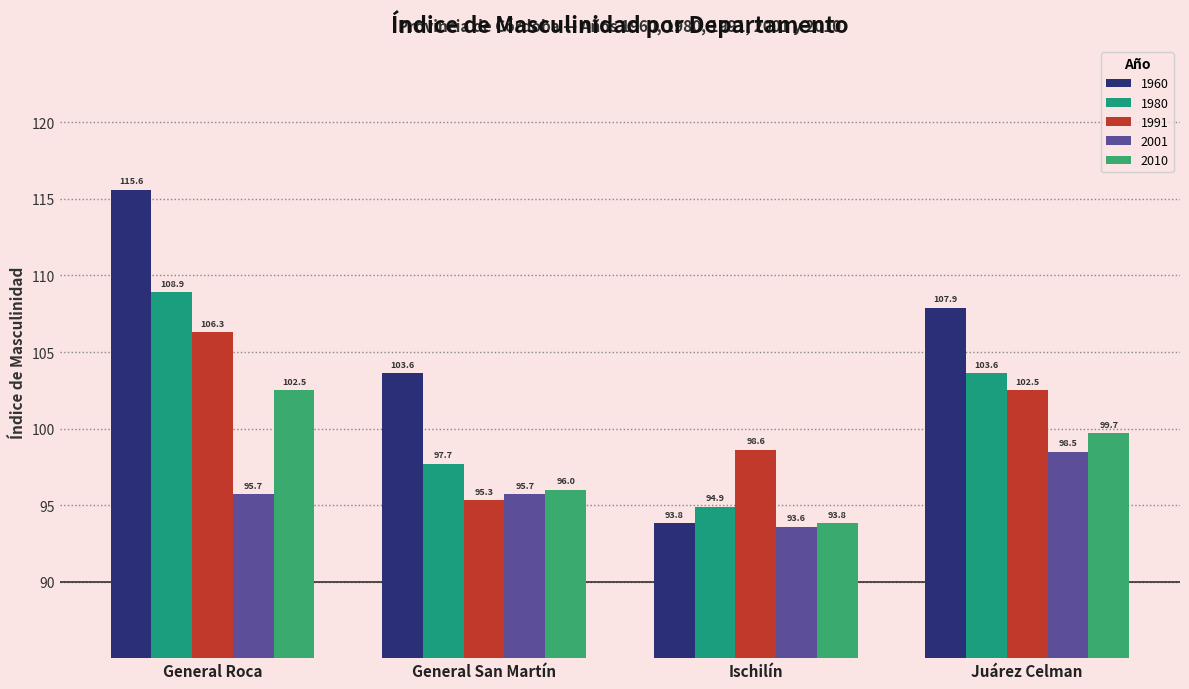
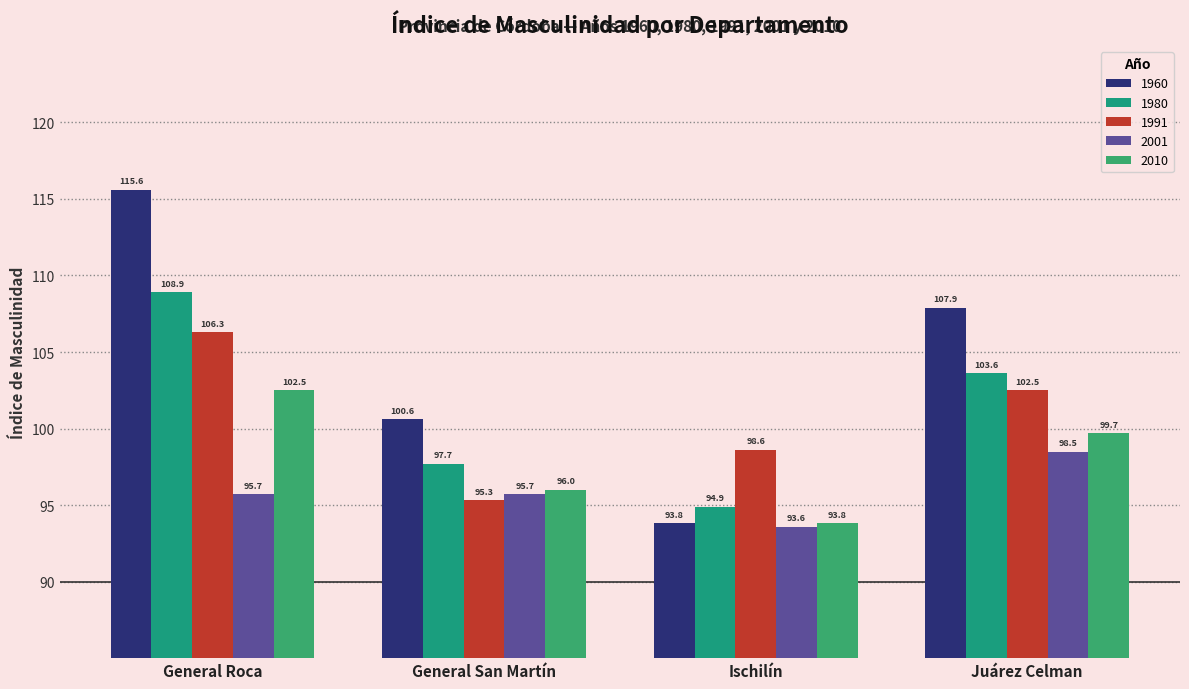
1960, General San Martín: 103.6 -> 100.6
